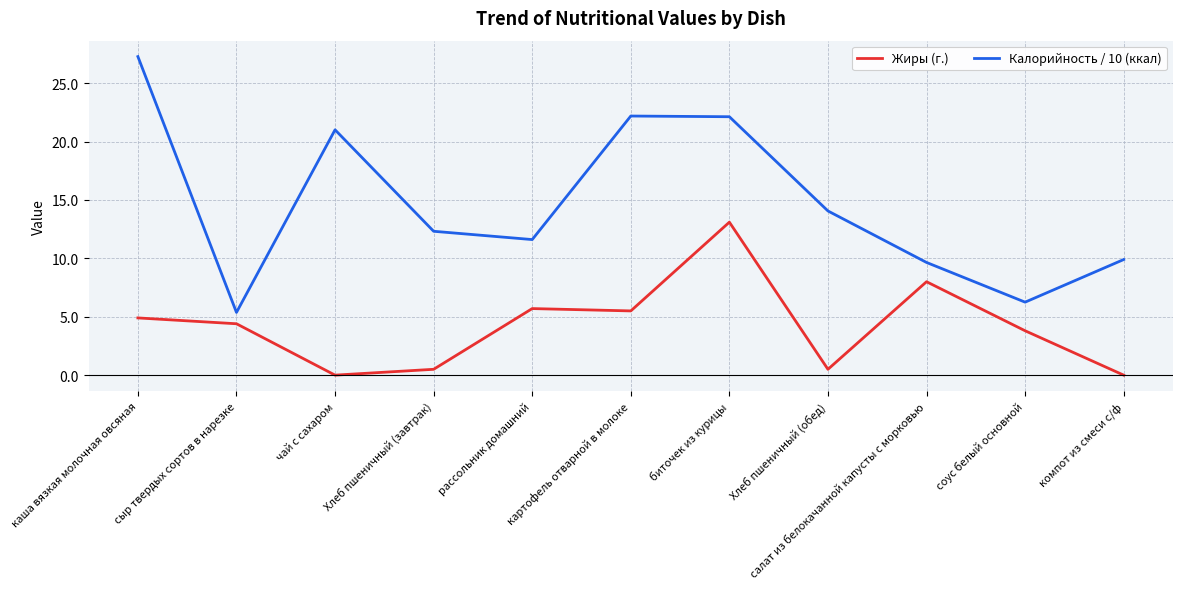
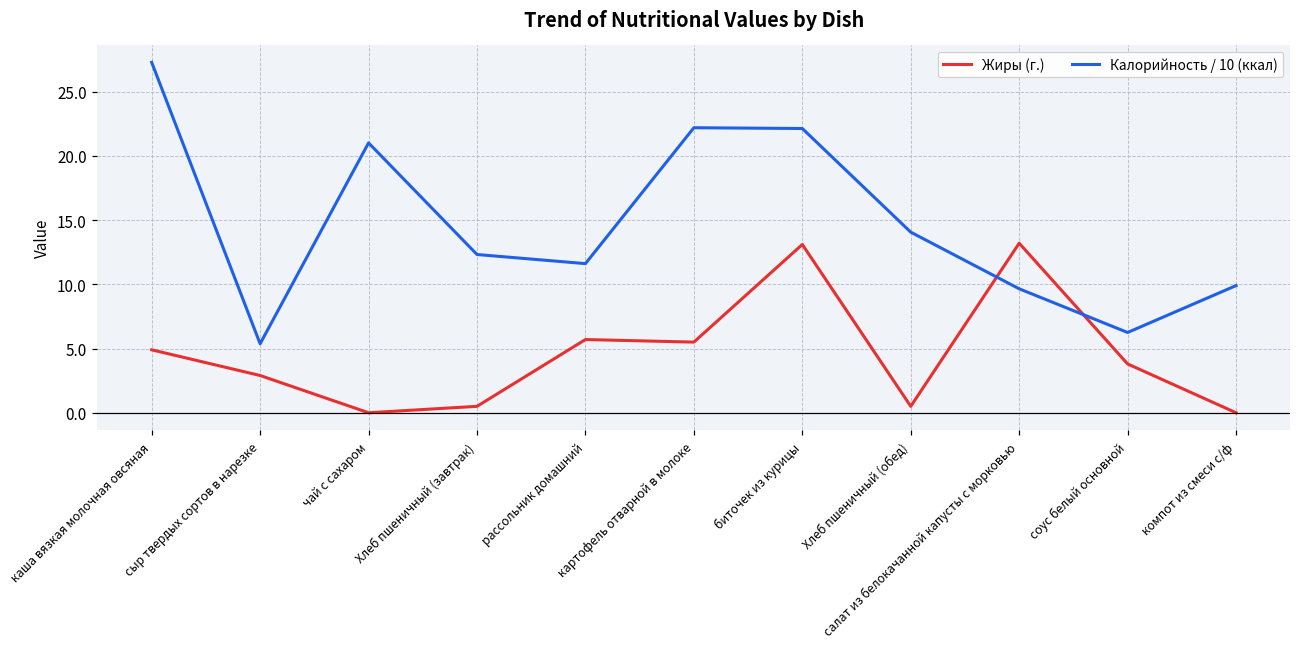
Жиры (г.), сыр твердых сортов в нарезке: 4.4 -> 2.9
Жиры (г.), салат из белокачанной капусты с морковью: 8.0 -> 13.2
